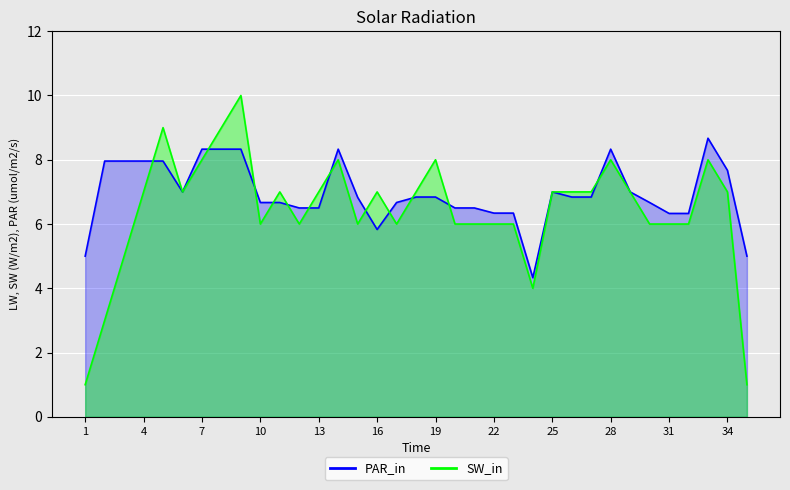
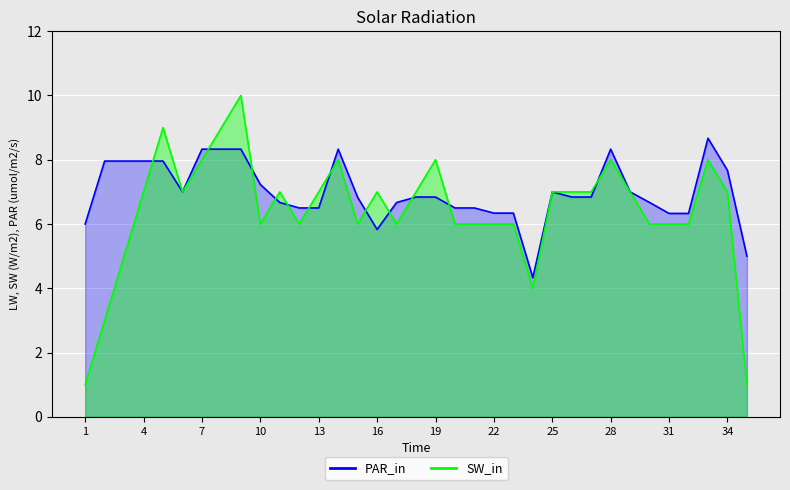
PAR_in, 1: 5 -> 6
PAR_in, 10: 6.7 -> 7.2
